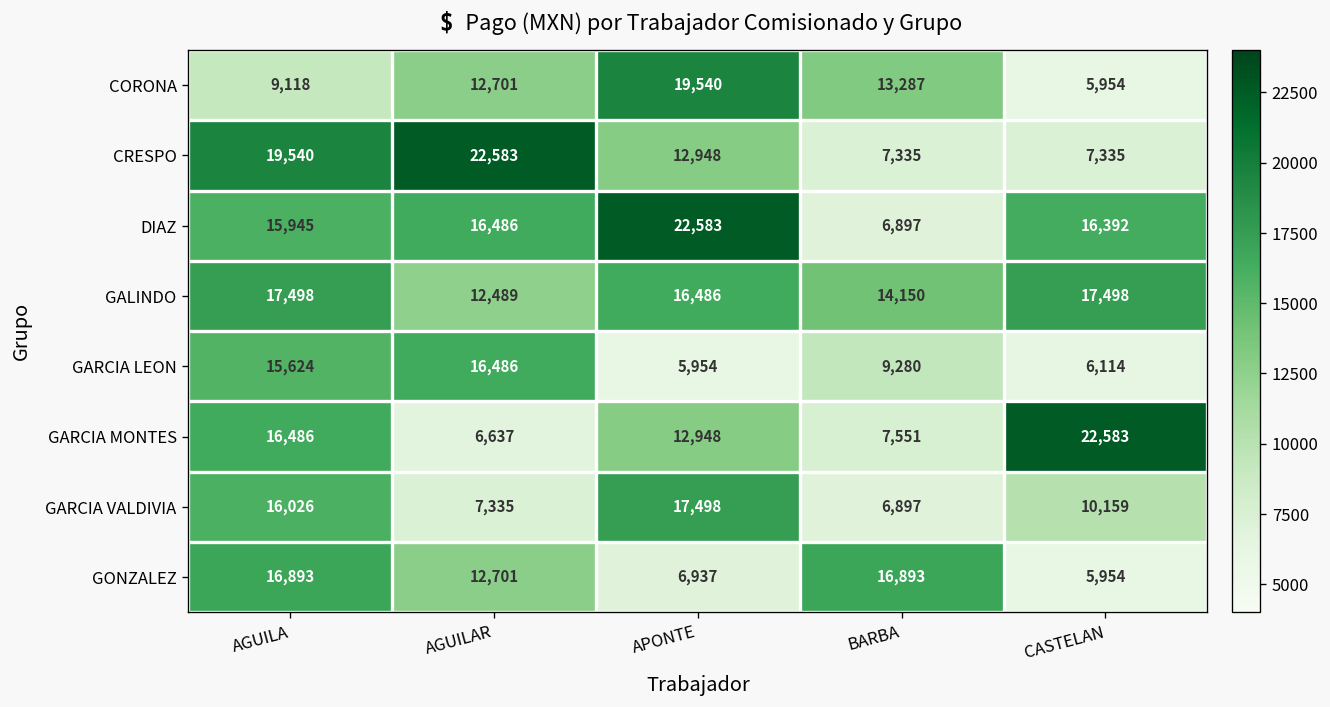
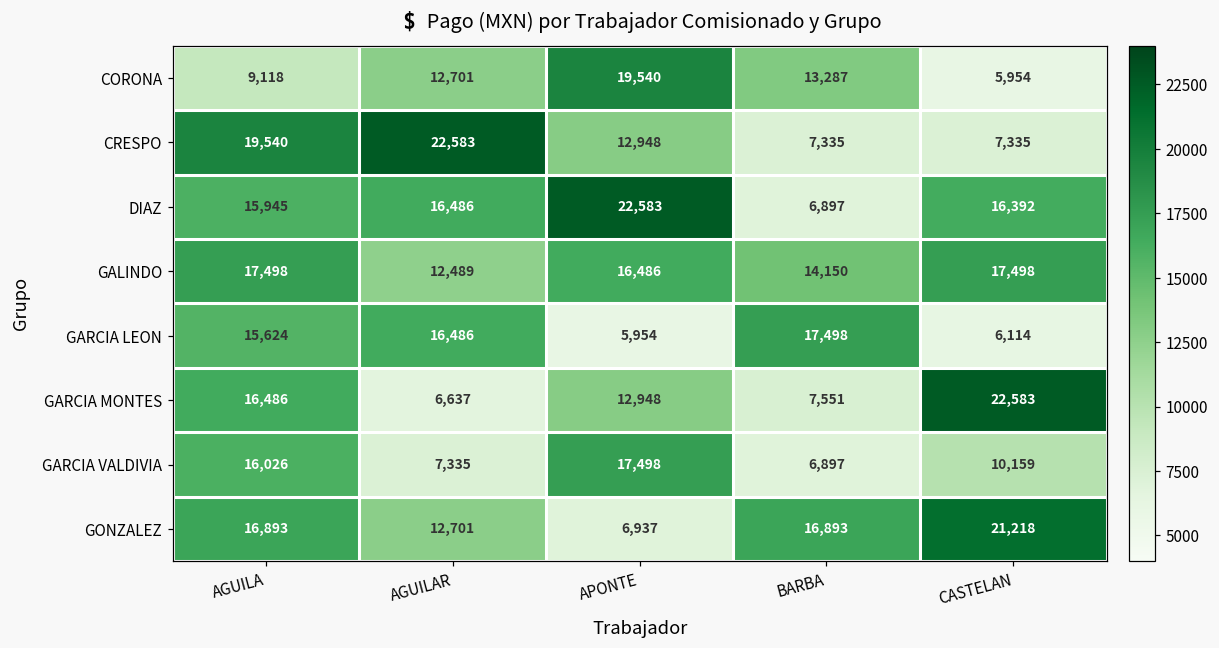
GARCIA LEON, BARBA: 9,280 -> 17,498
GONZALEZ, CASTELAN: 5,954 -> 21,218
